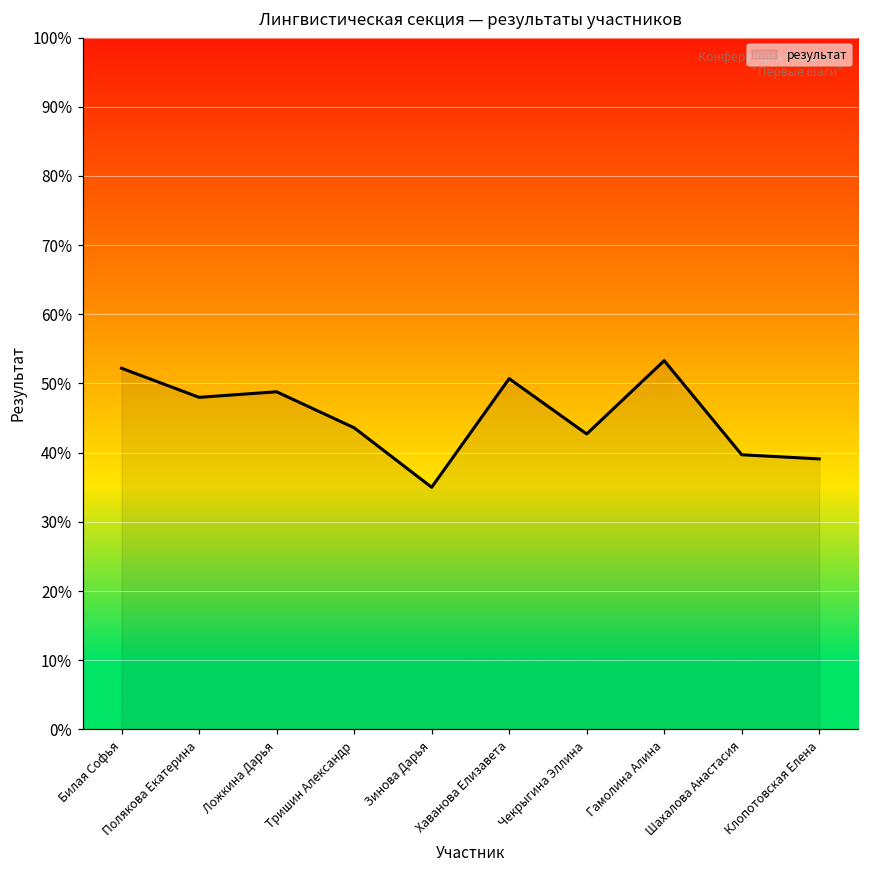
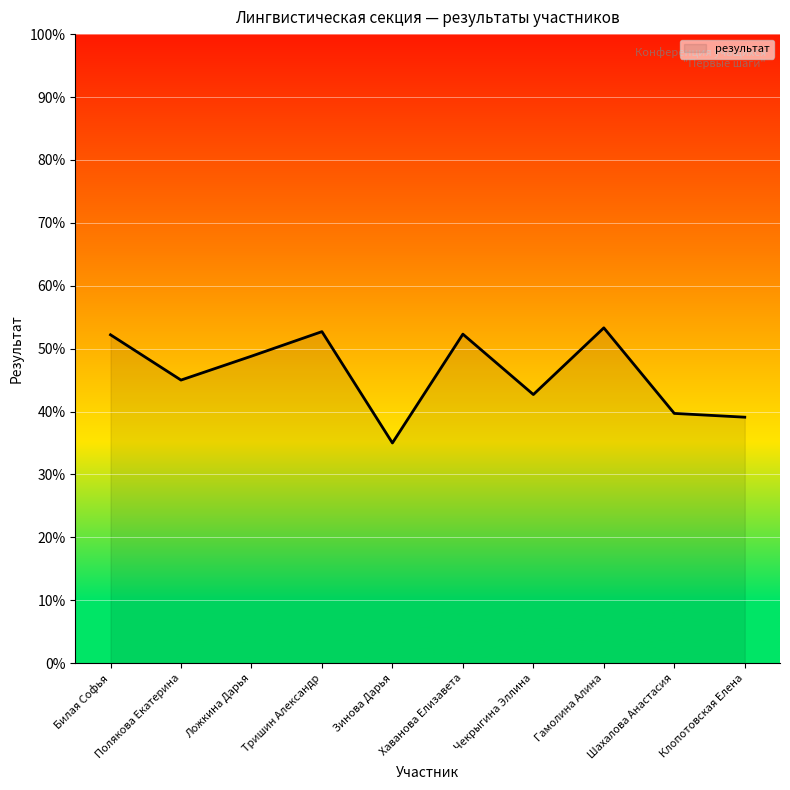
Полякова Екатерина: 48% -> 45%
Тришин Александр: 44% -> 53%
Хаванова Елизавета: 51% -> 52%
